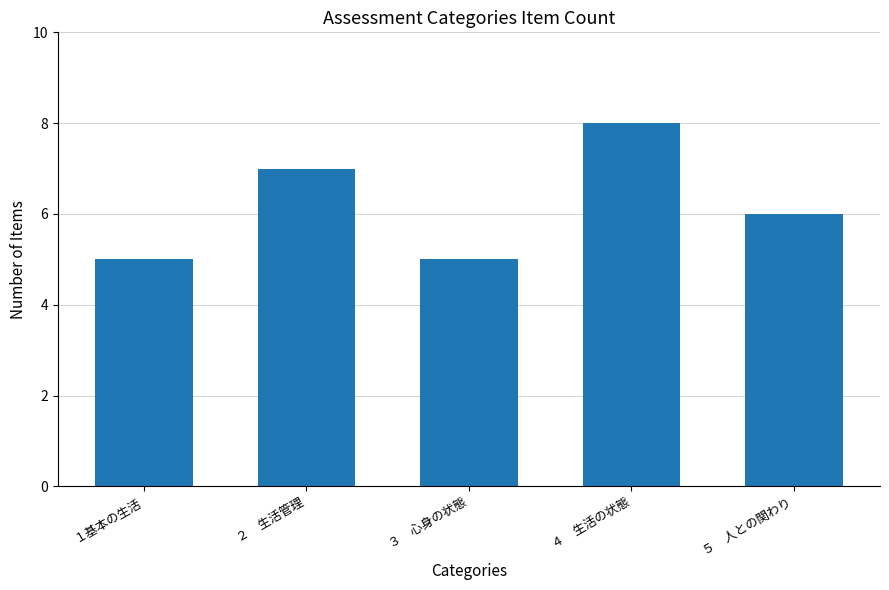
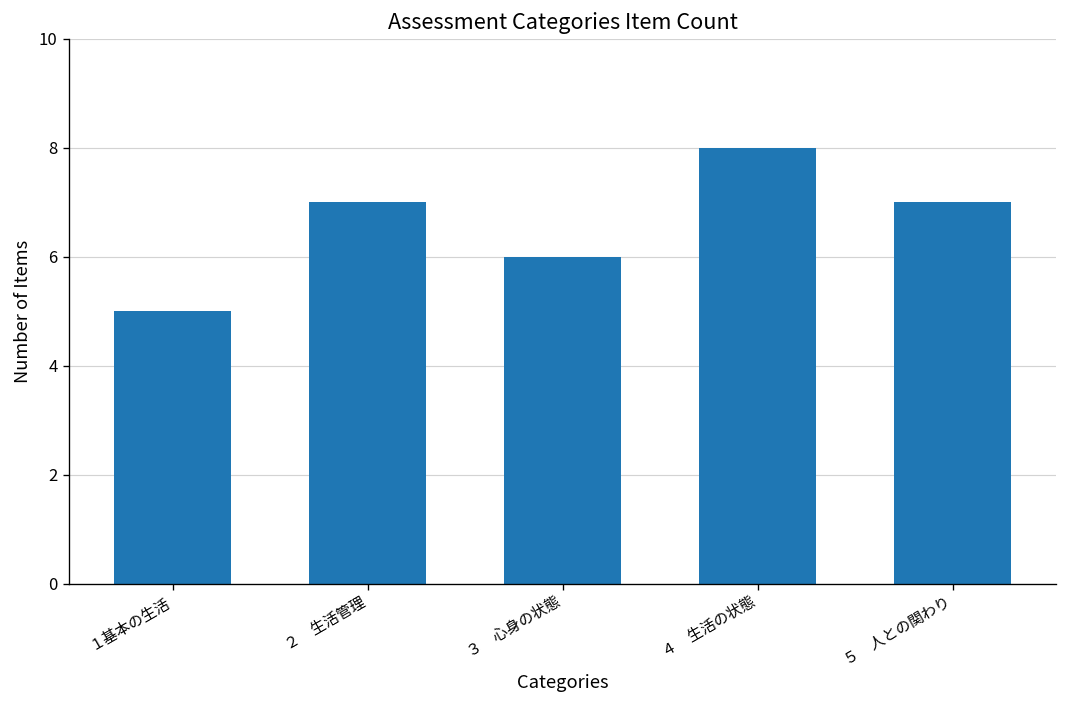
３ 心身の状態: 5 -> 6
５ 人との関わり: 6 -> 7
